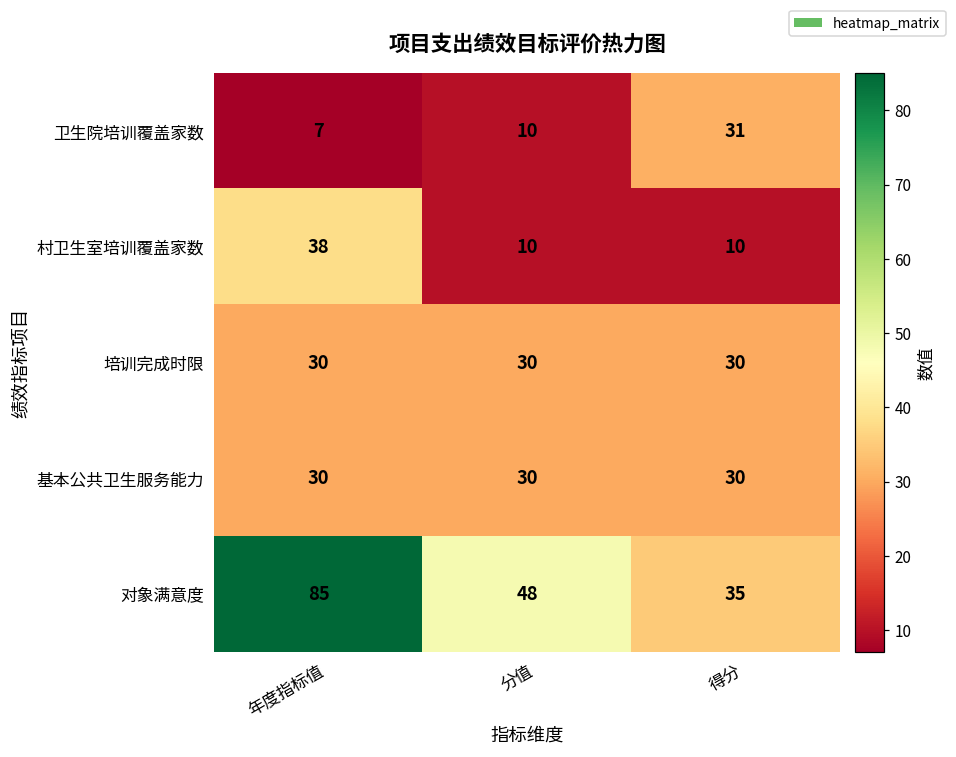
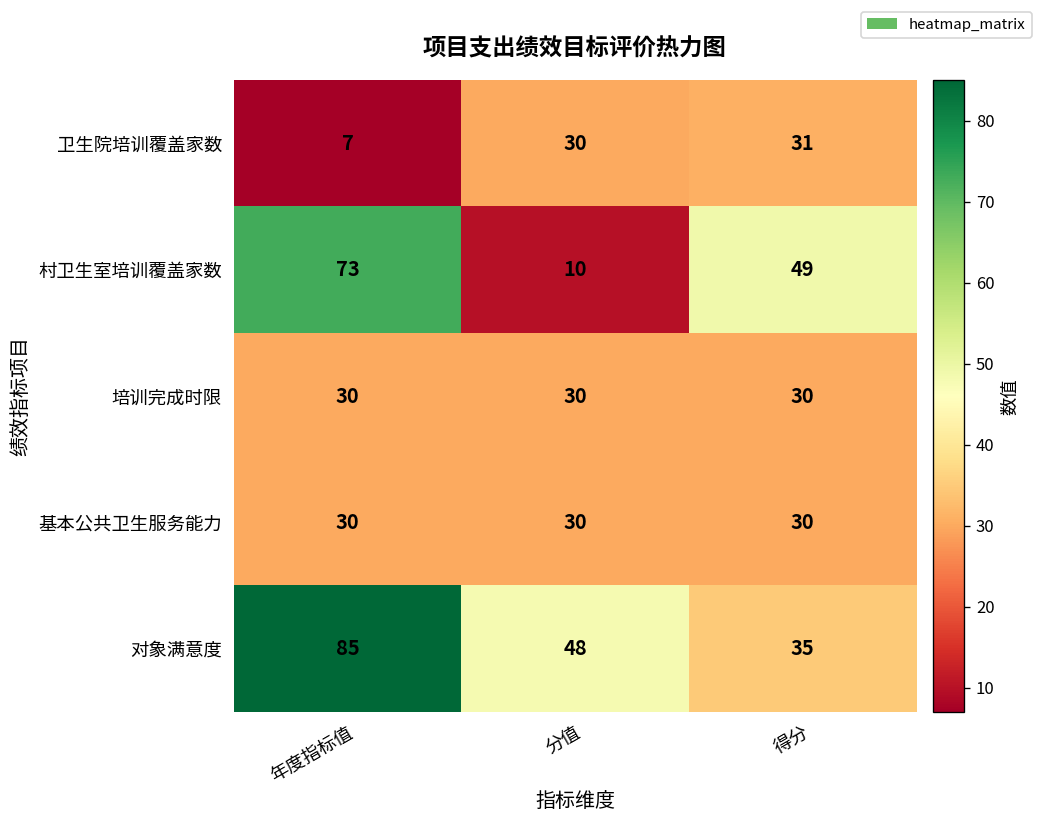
卫生院培训覆盖家数, 分值: 10 -> 30
村卫生室培训覆盖家数, 年度指标值: 38 -> 73
村卫生室培训覆盖家数, 得分: 10 -> 49
